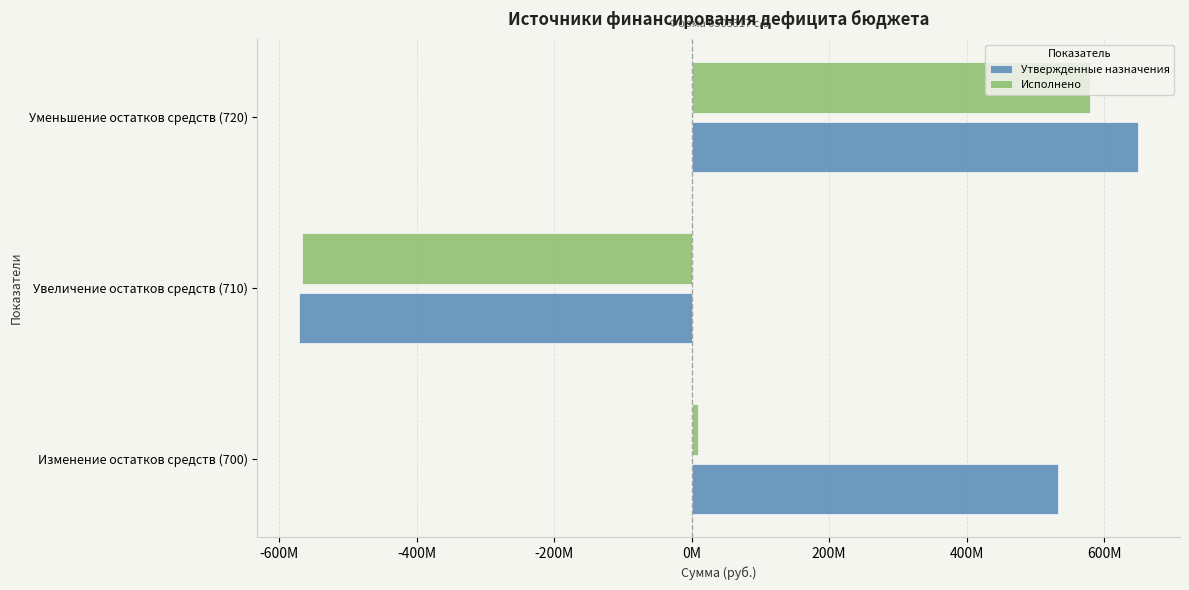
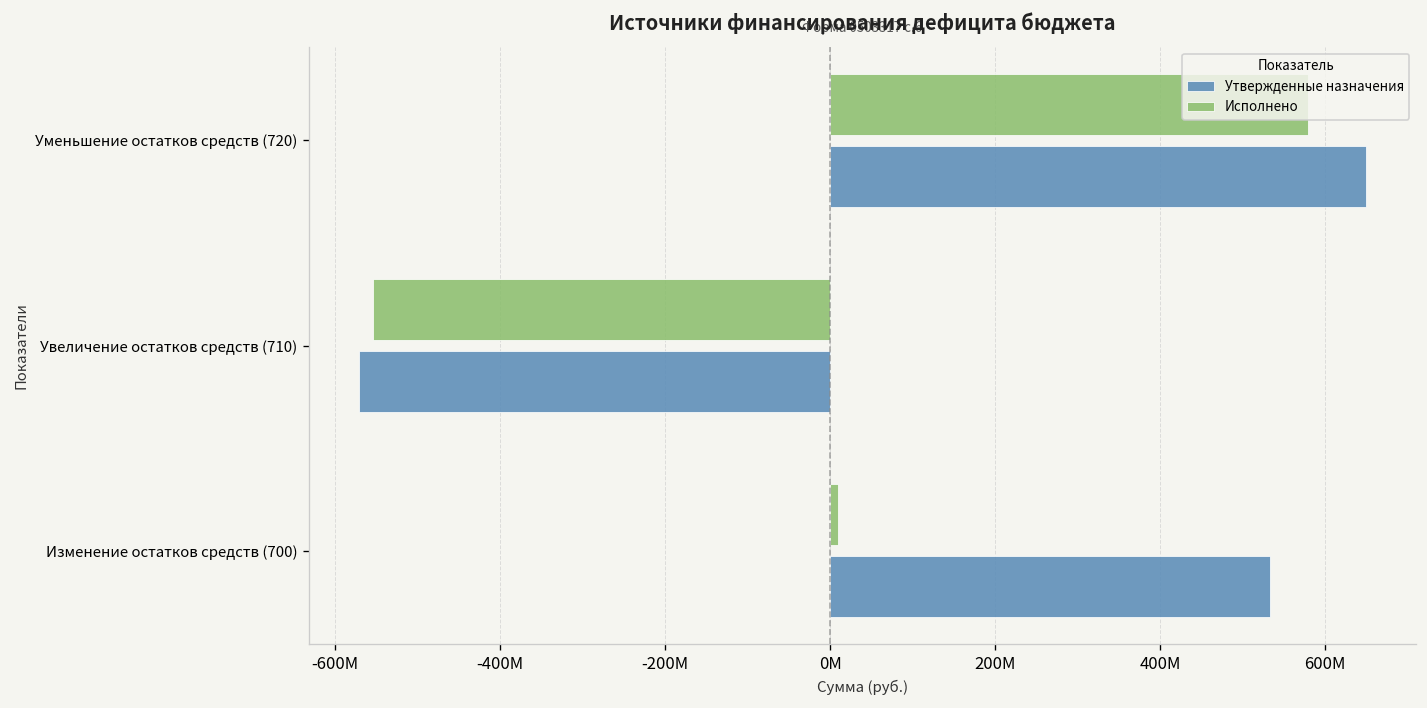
Исполнено, Увеличение остатков средств (710): -570000000 -> -550000000
